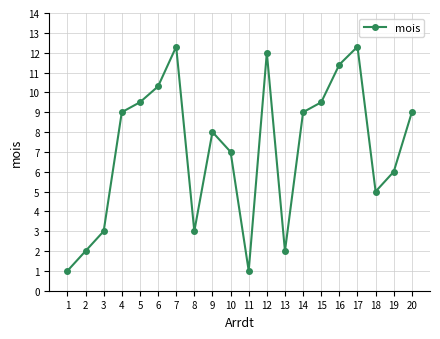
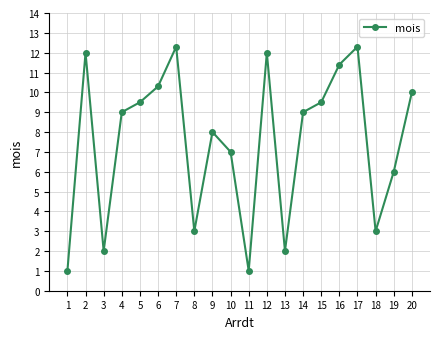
2: 2 -> 12
3: 3 -> 2
18: 5 -> 3
20: 9 -> 10
